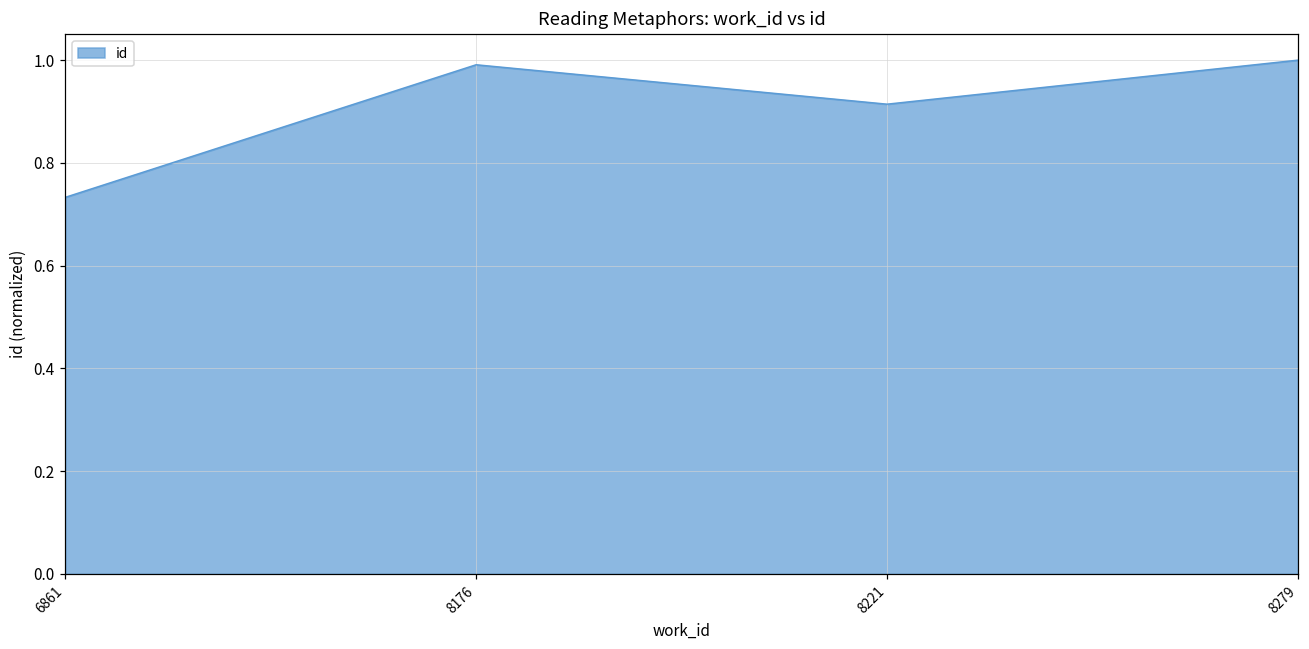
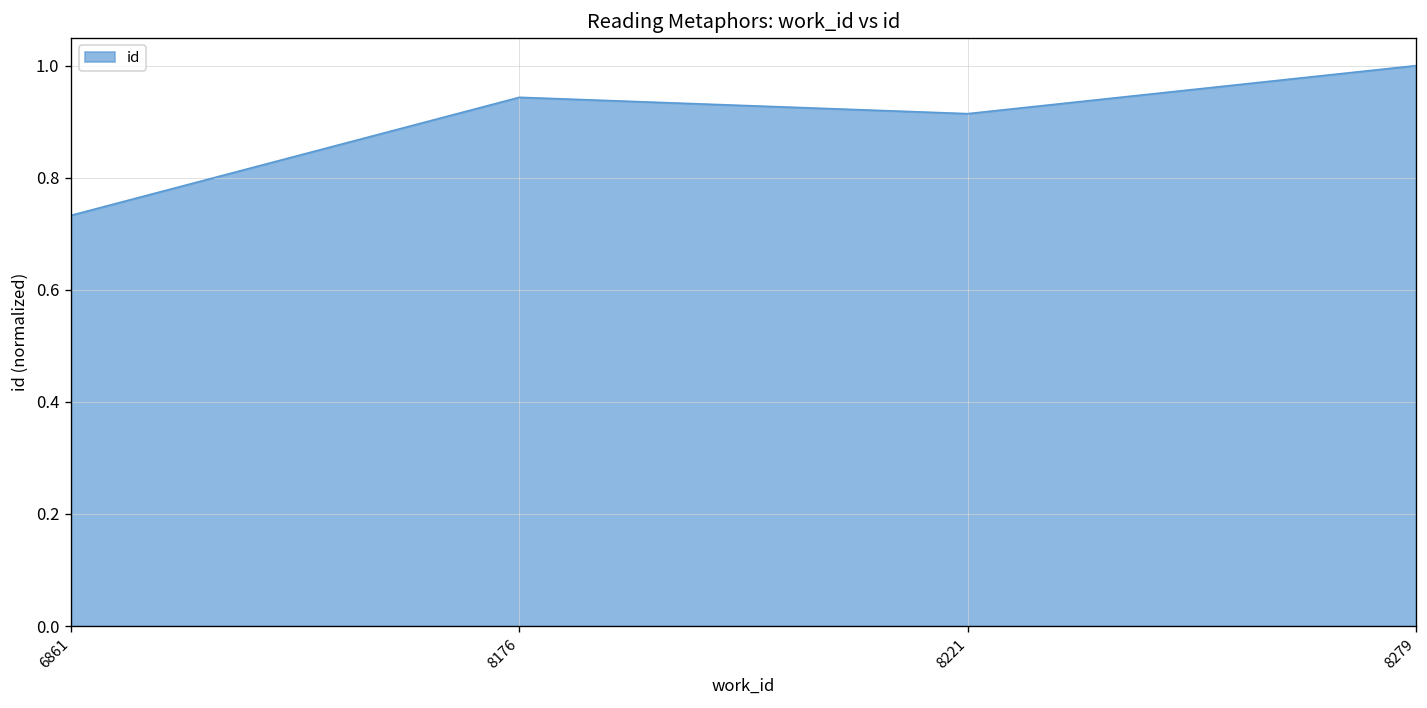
8176: 0.99 -> 0.94
